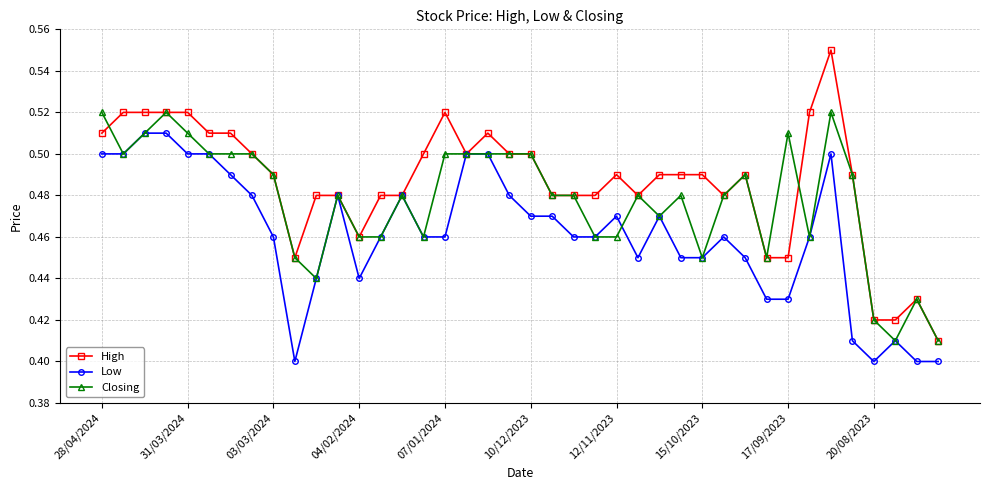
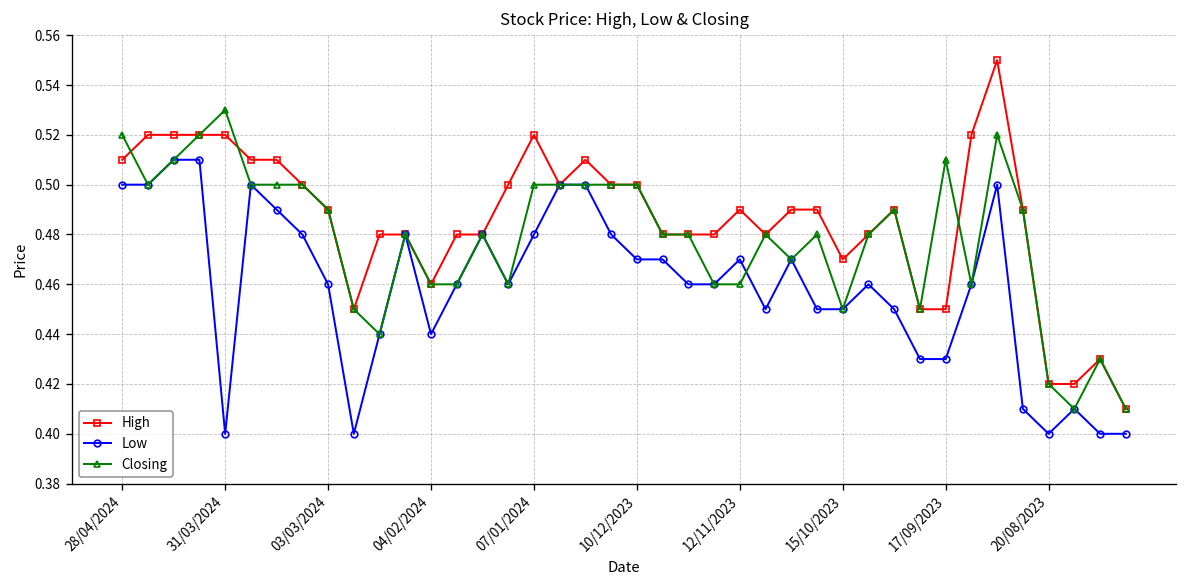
Low, 31/03/2024: 0.5 -> 0.4
Closing, 31/03/2024: 0.51 -> 0.53
Low, 07/01/2024: 0.46 -> 0.48
High, 15/10/2023: 0.49 -> 0.47
